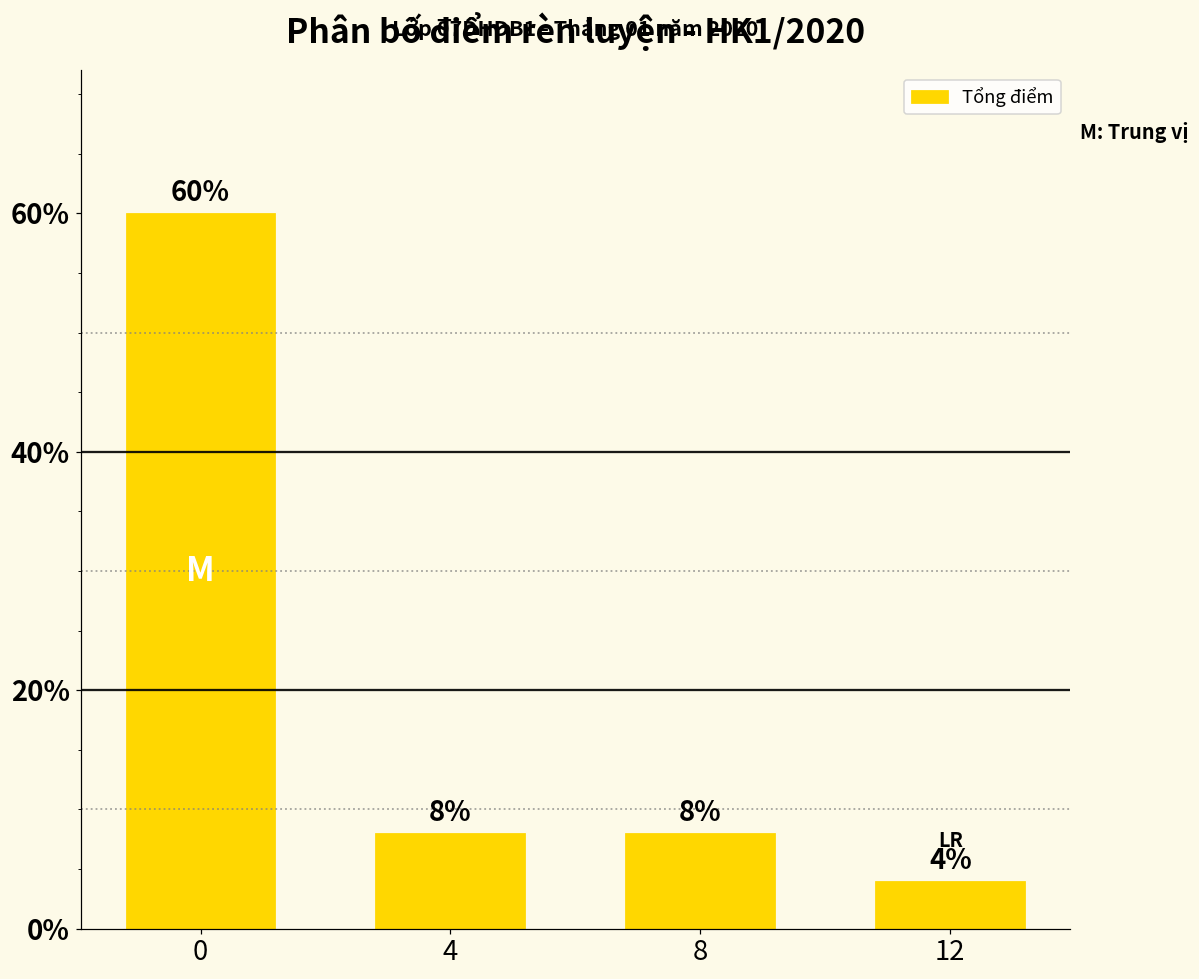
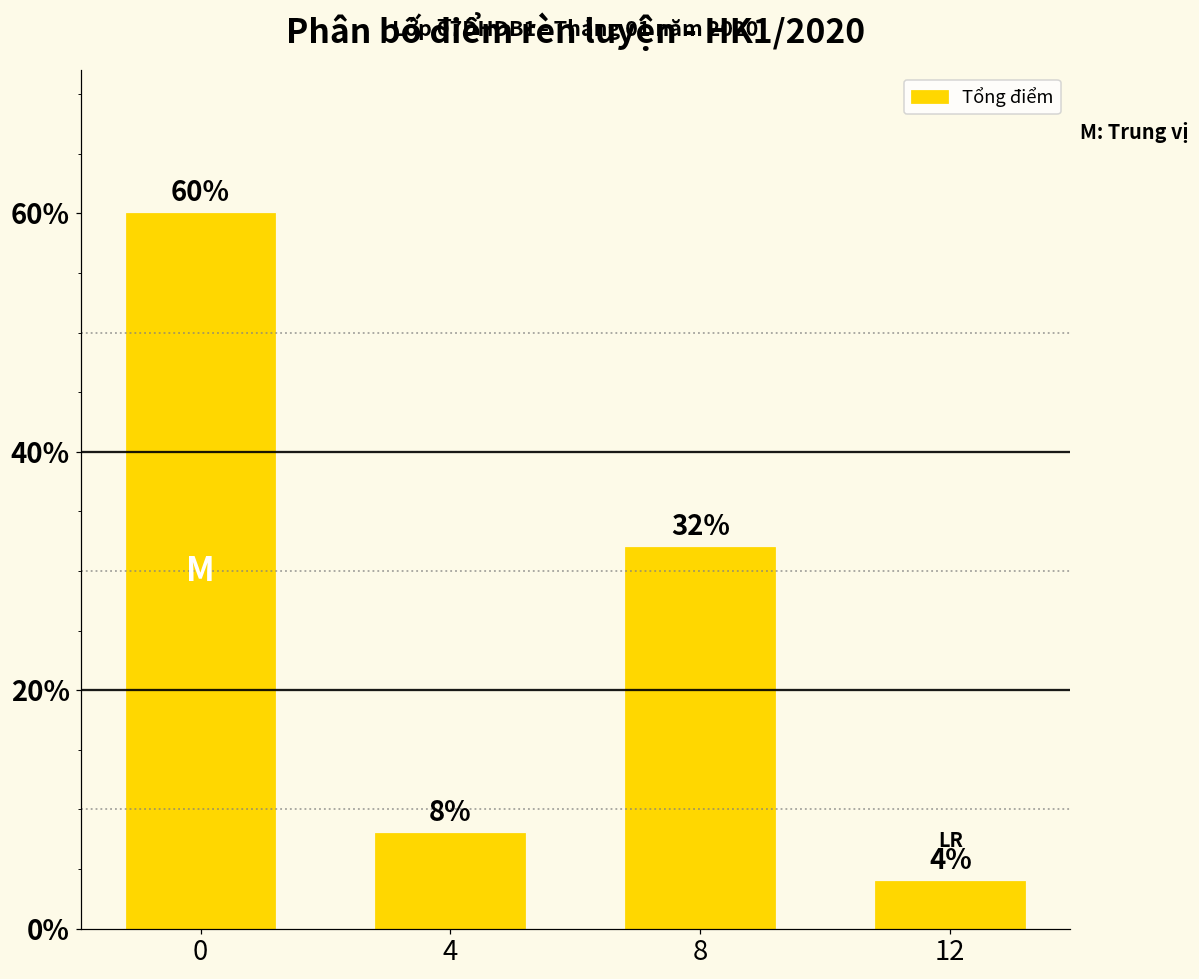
8: 8% -> 32%
